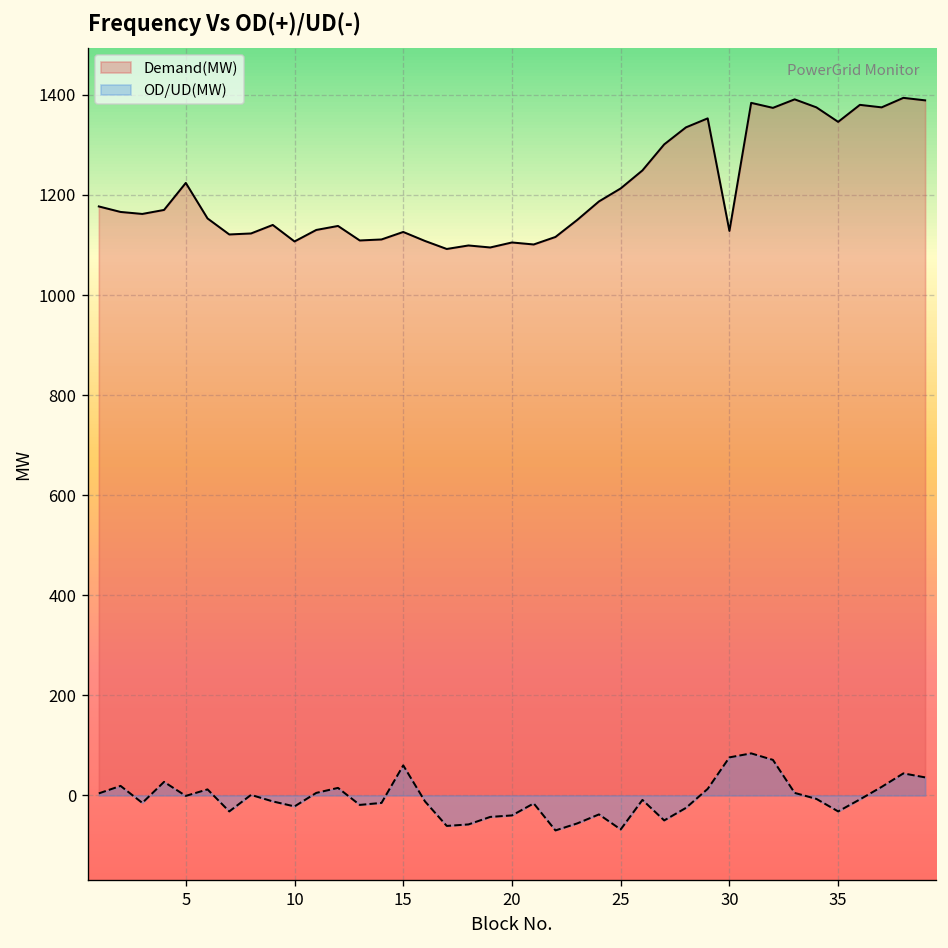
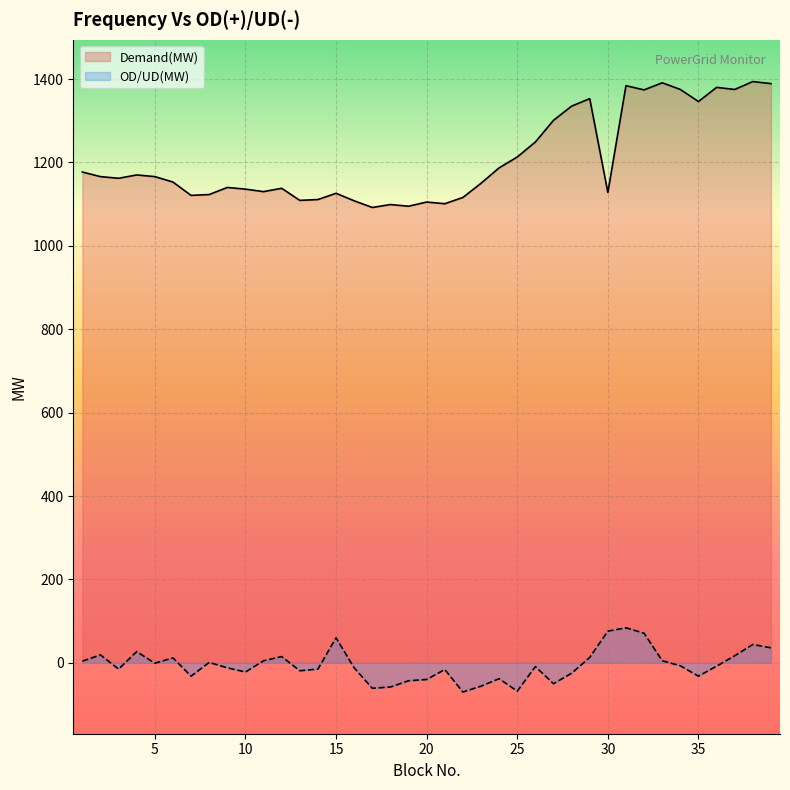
Demand(MW), 5: 1220 -> 1170
Demand(MW), 10: 1110 -> 1140
